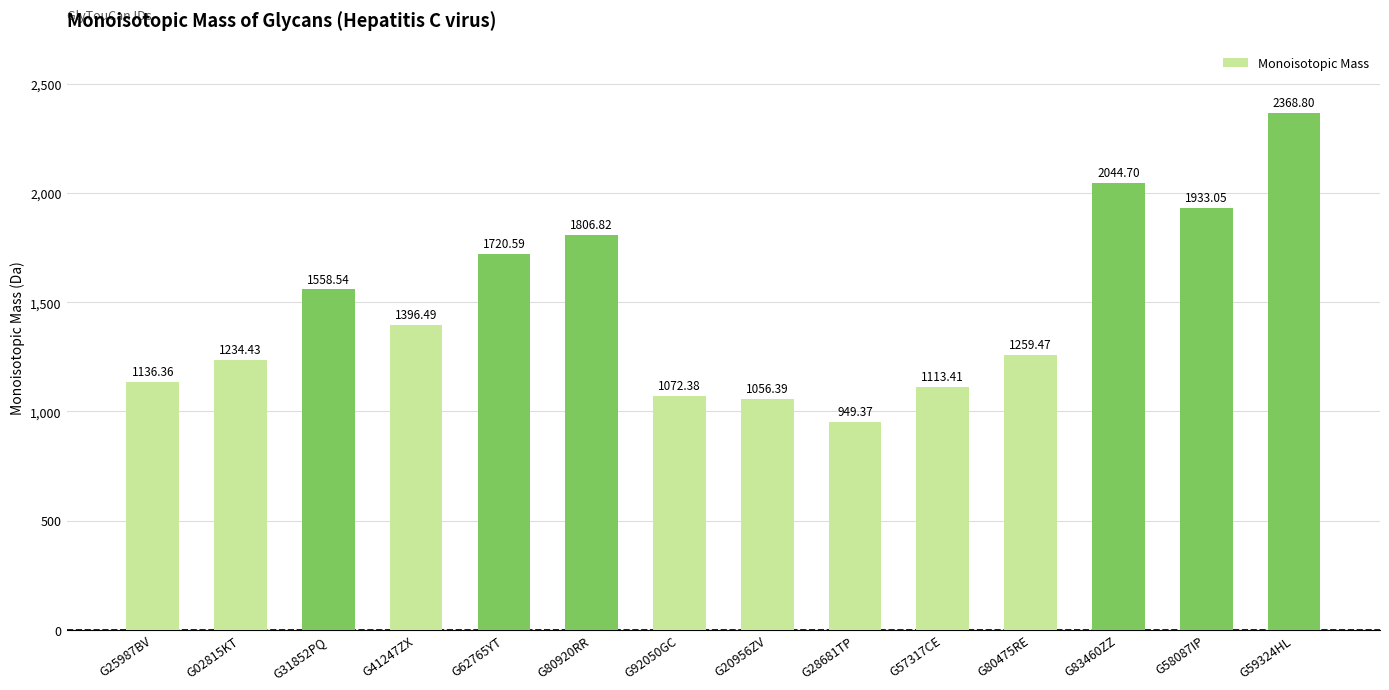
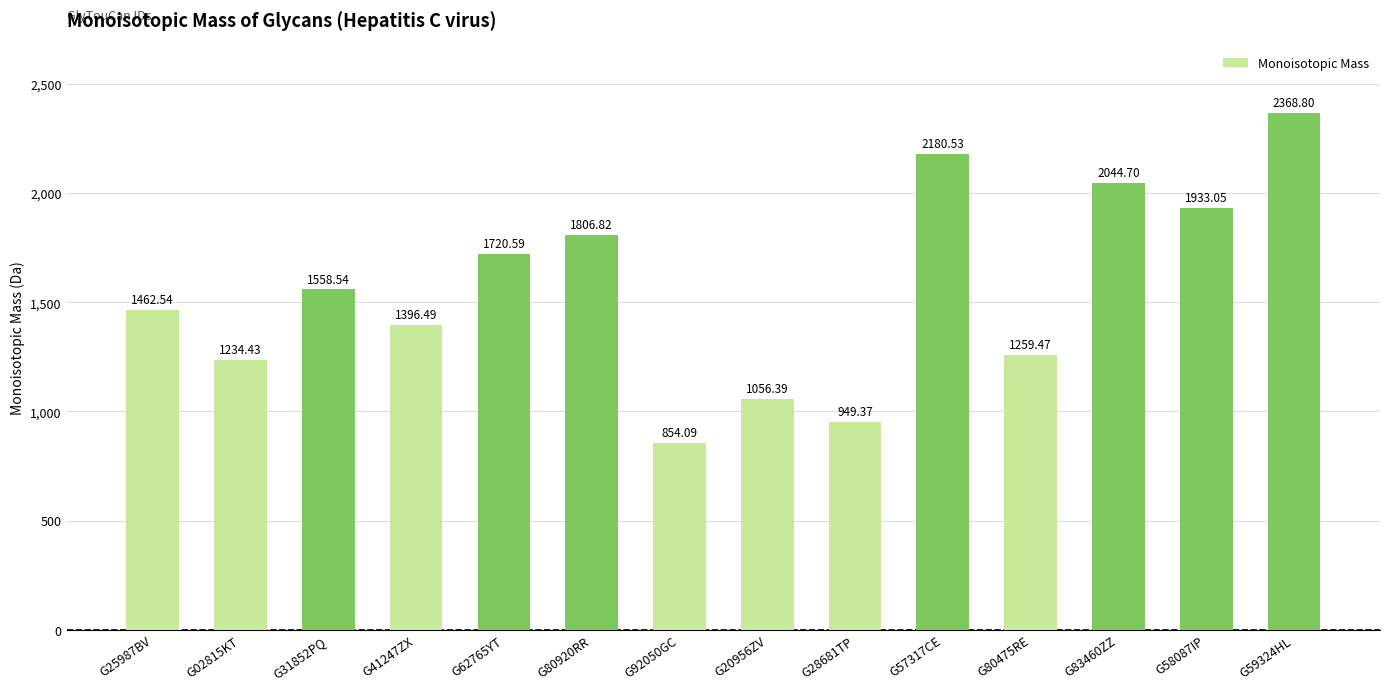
G25987BV: 1136.36 -> 1462.54
G92050GC: 1072.38 -> 854.09
G57317CE: 1113.41 -> 2180.53
